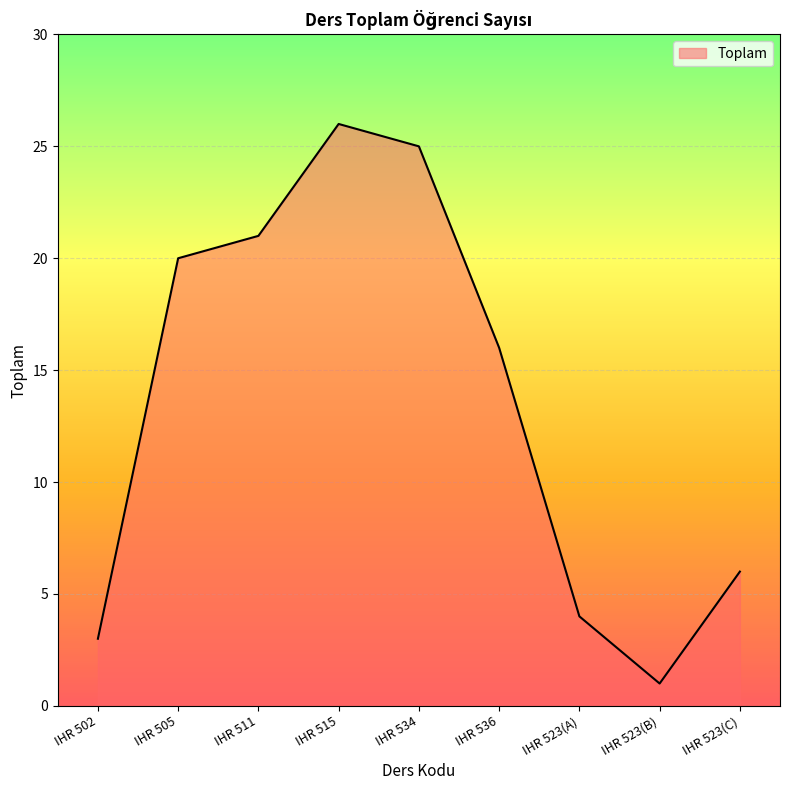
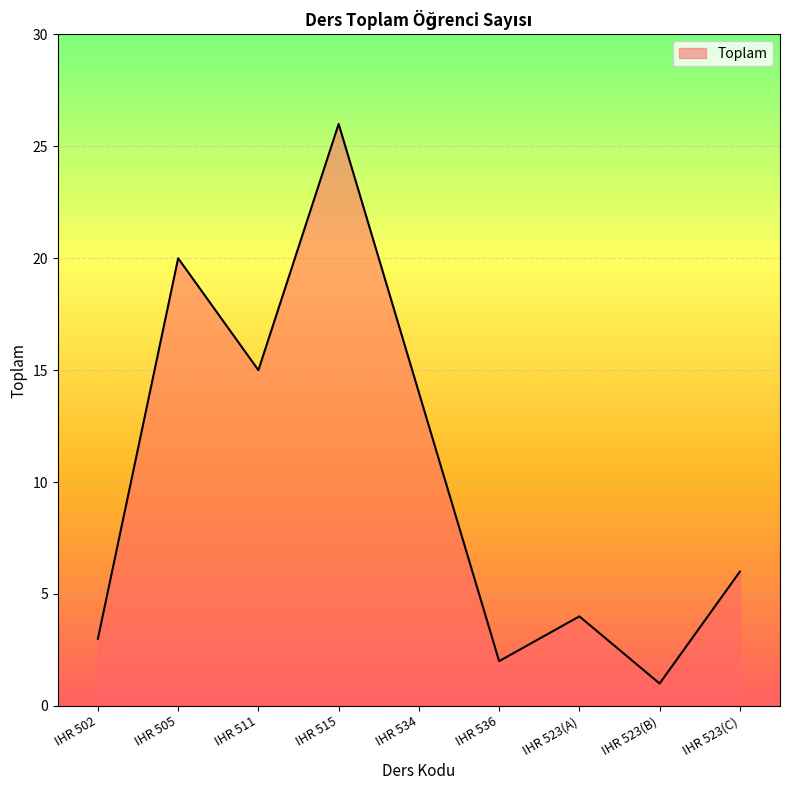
IHR 511: 21 -> 15
IHR 534: 25 -> 14
IHR 536: 16 -> 2
